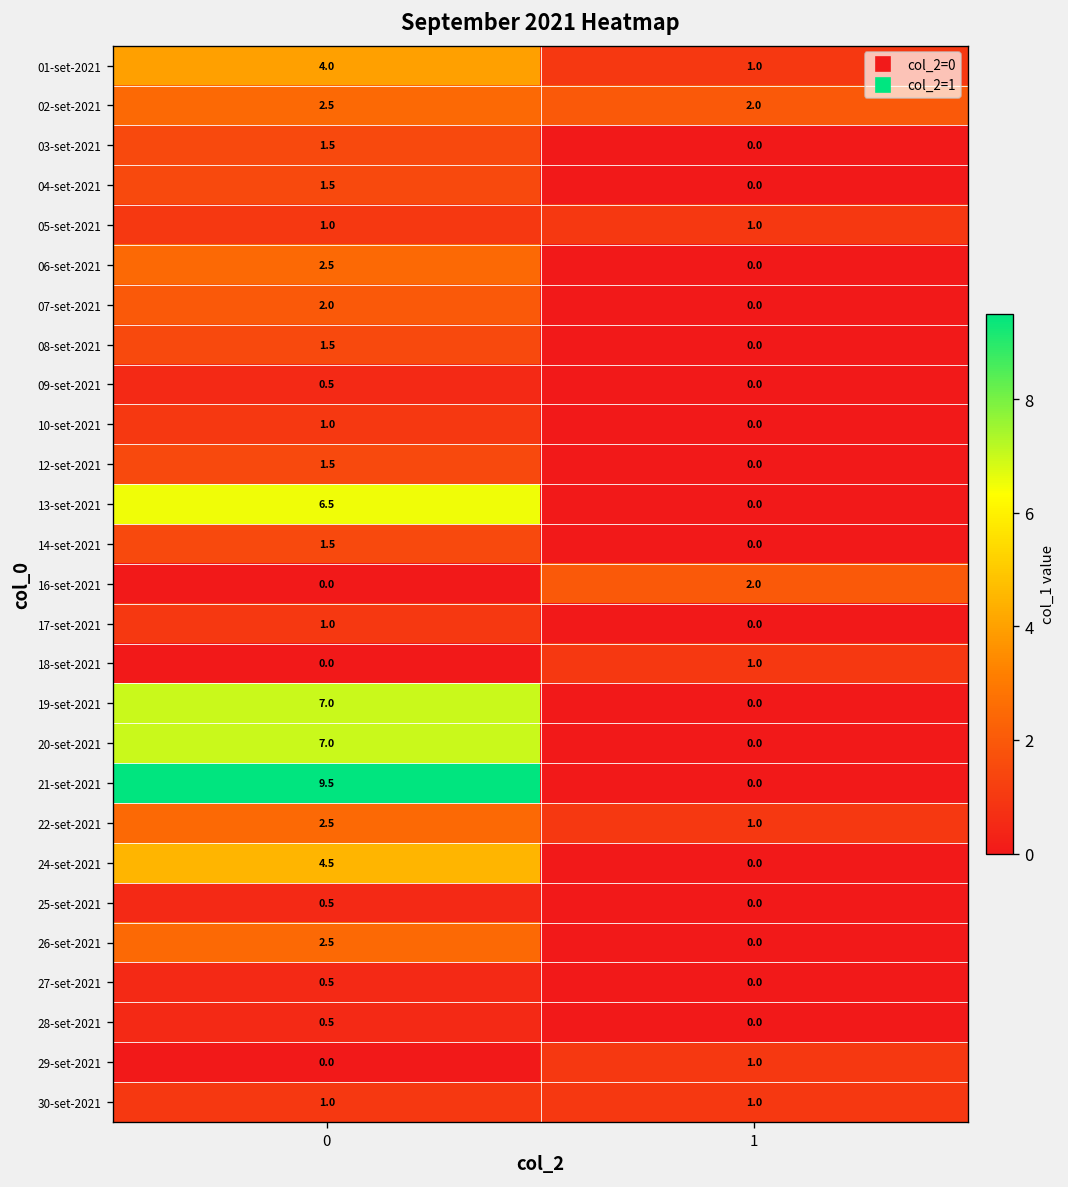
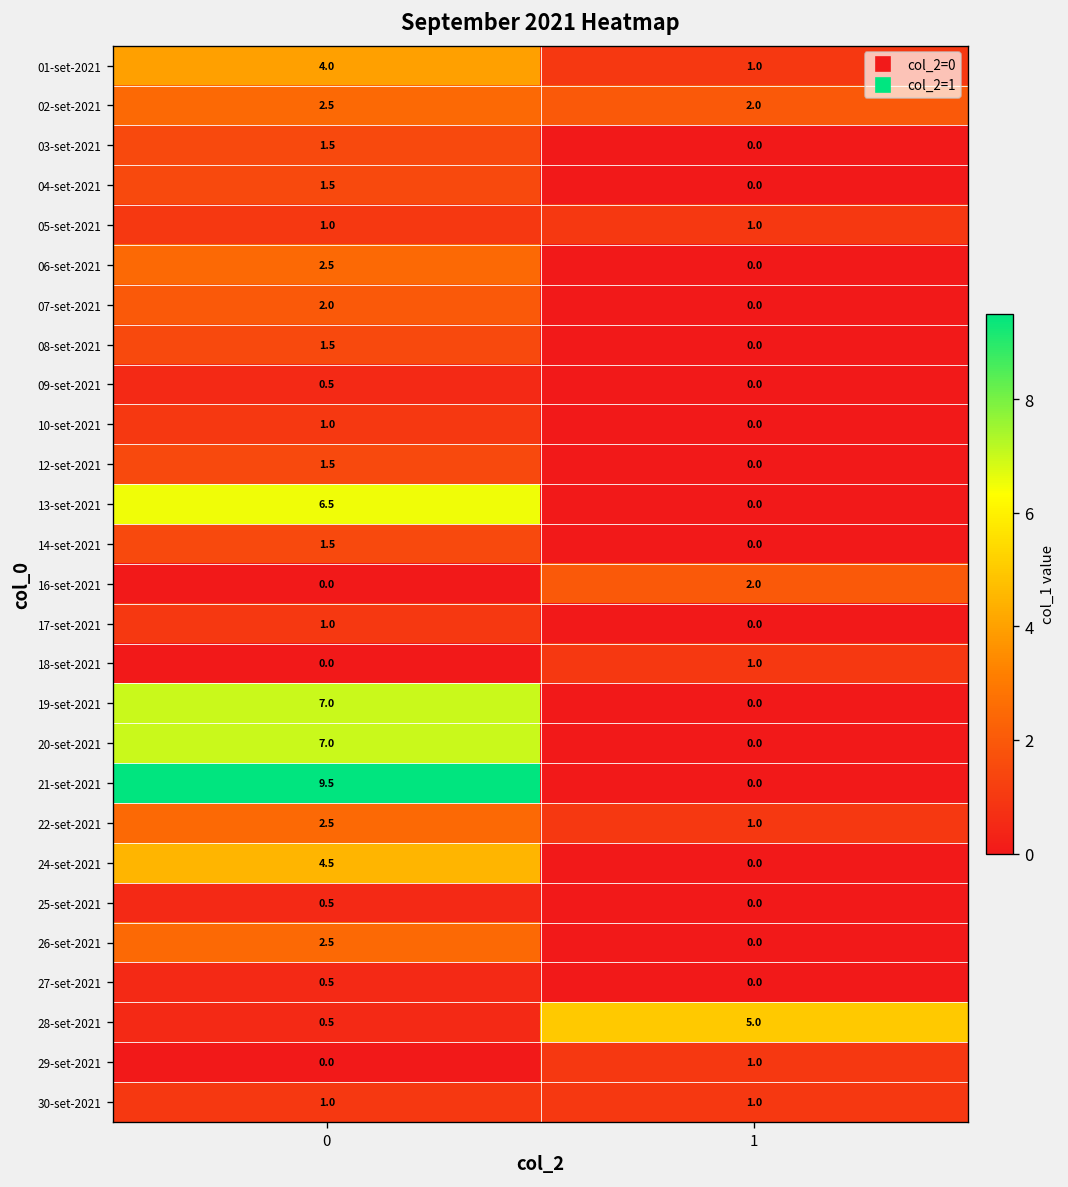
28-set-2021, 1: 0.0 -> 5.0
